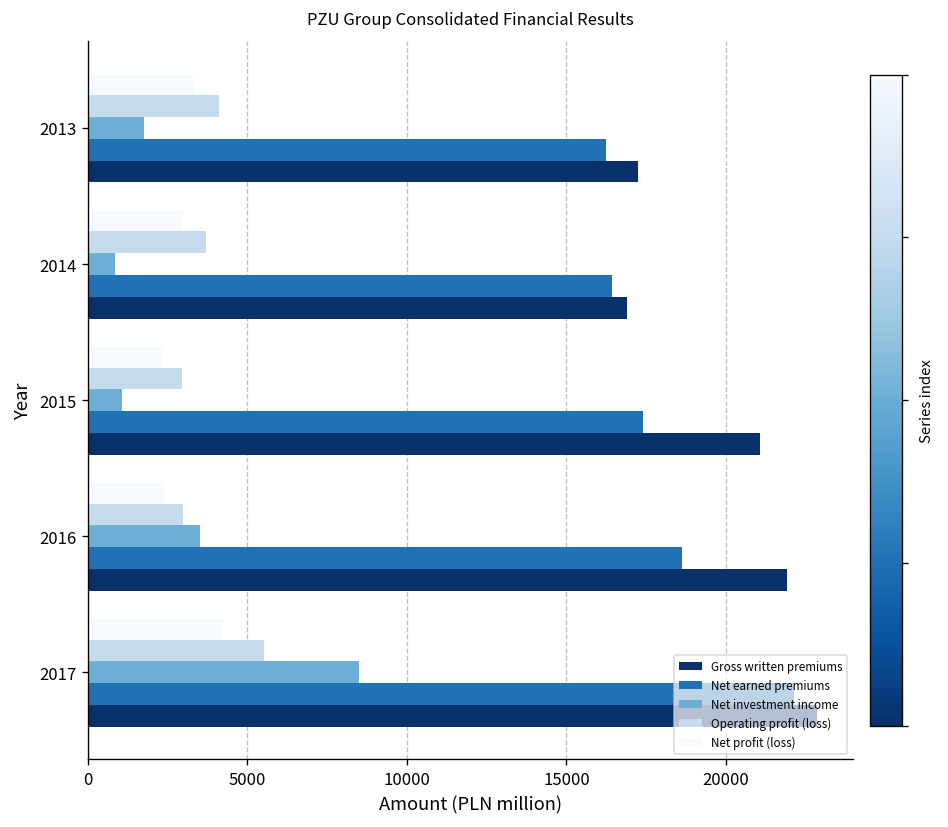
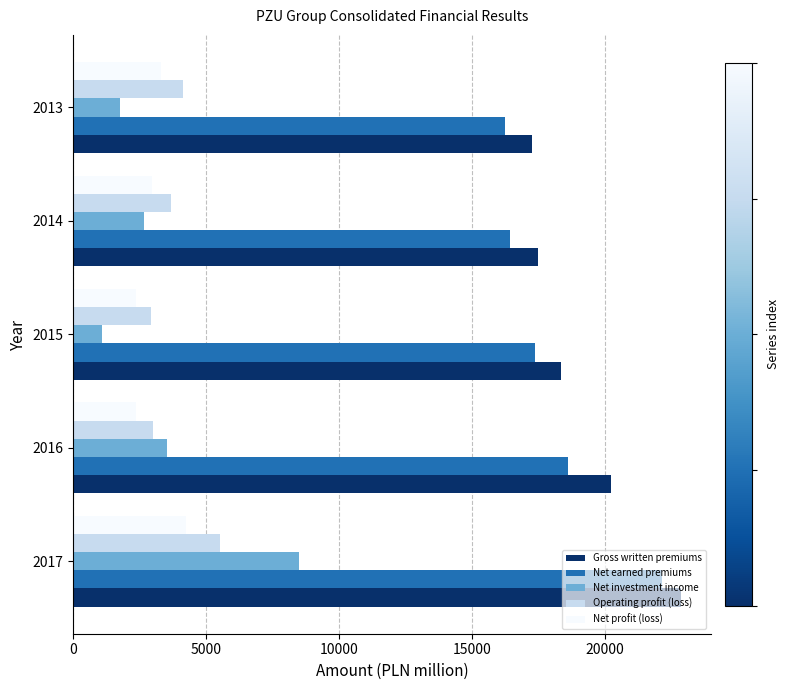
Net investment income, 2014: 800 -> 2600
Gross written premiums, 2014: 16900 -> 17500
Gross written premiums, 2015: 21100 -> 18400
Gross written premiums, 2016: 21900 -> 20200
